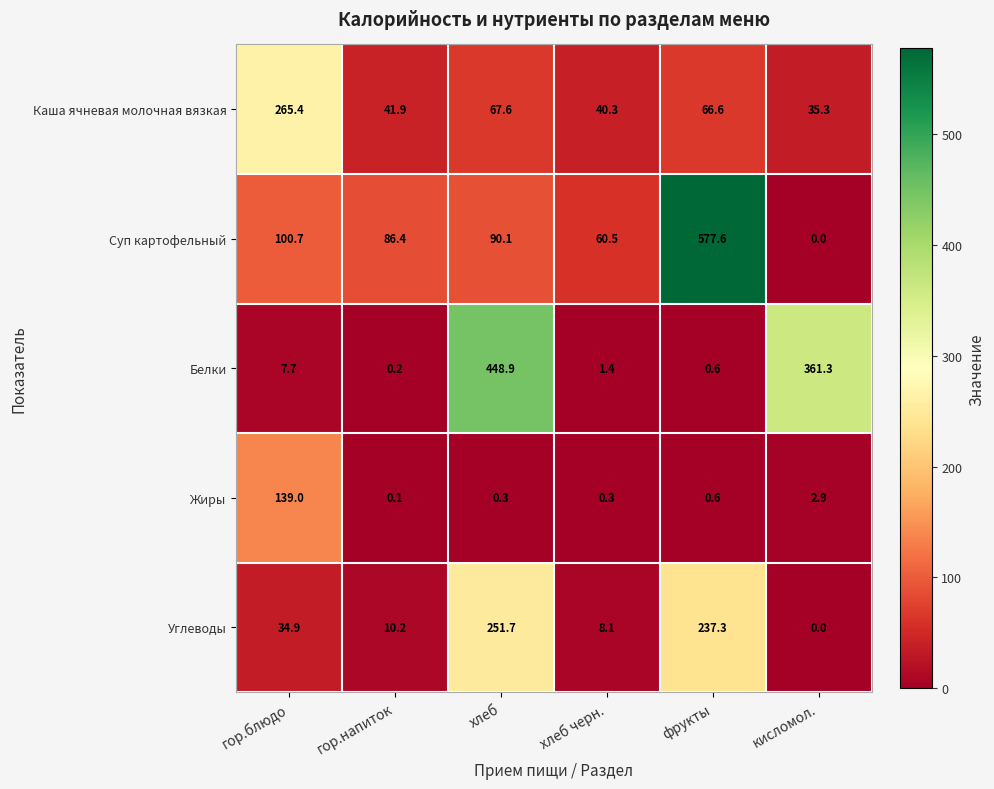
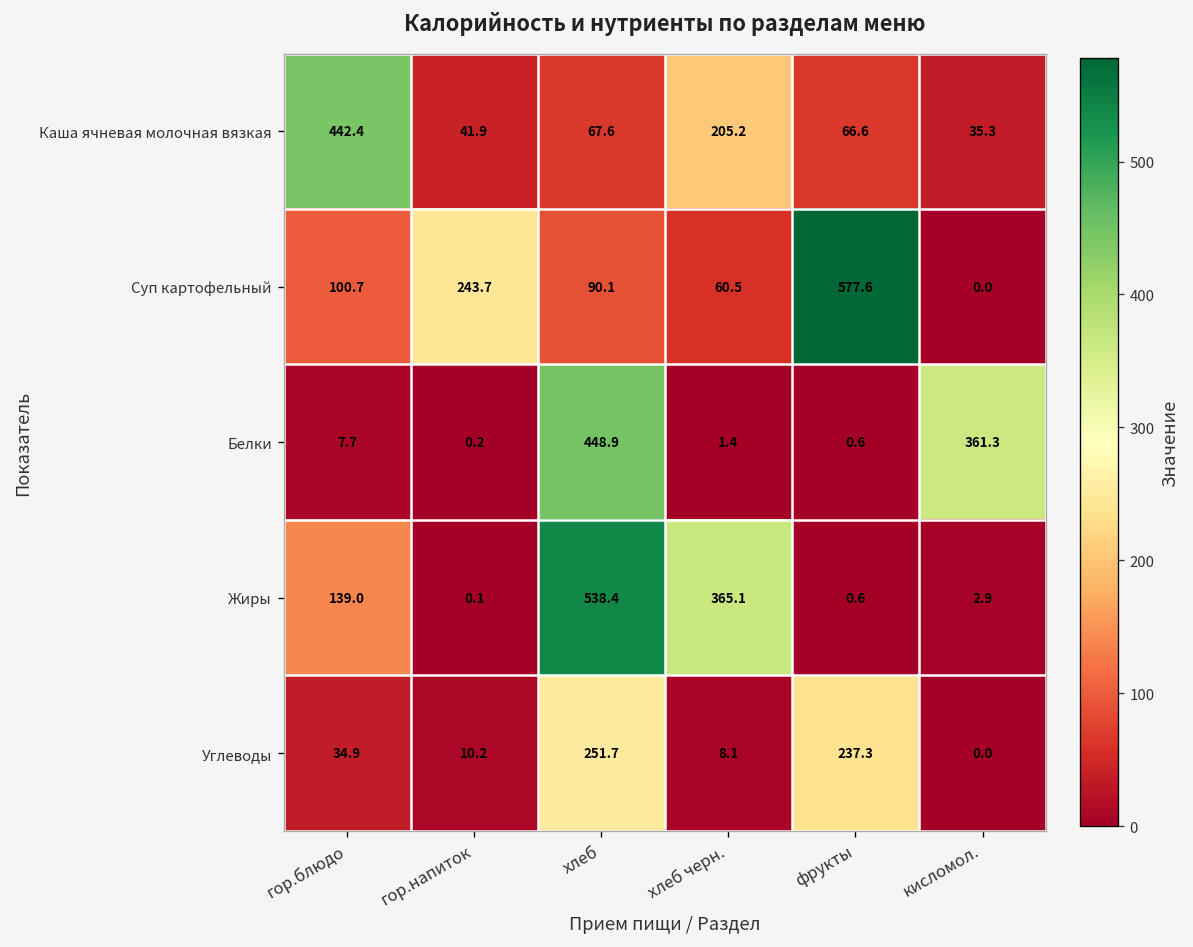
Каша ячневая молочная вязкая, гор.блюдо: 265.4 -> 442.4
Каша ячневая молочная вязкая, хлеб черн.: 40.3 -> 205.2
Суп картофельный, гор.напиток: 86.4 -> 243.7
Жиры, хлеб: 0.3 -> 538.4
Жиры, хлеб черн.: 0.3 -> 365.1
